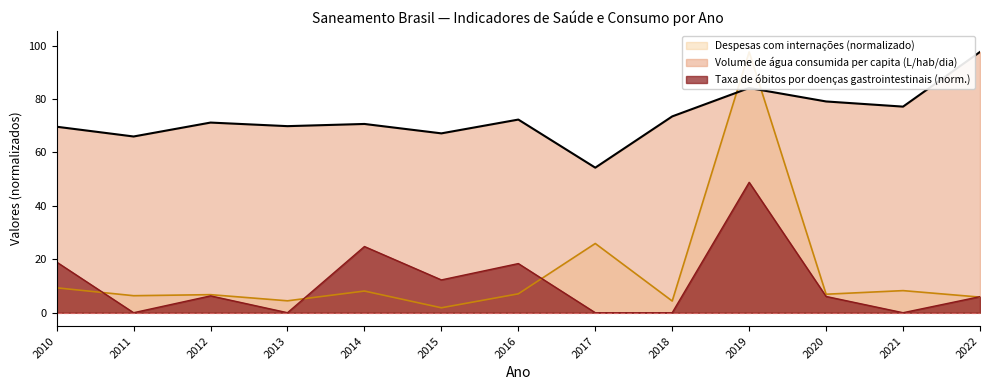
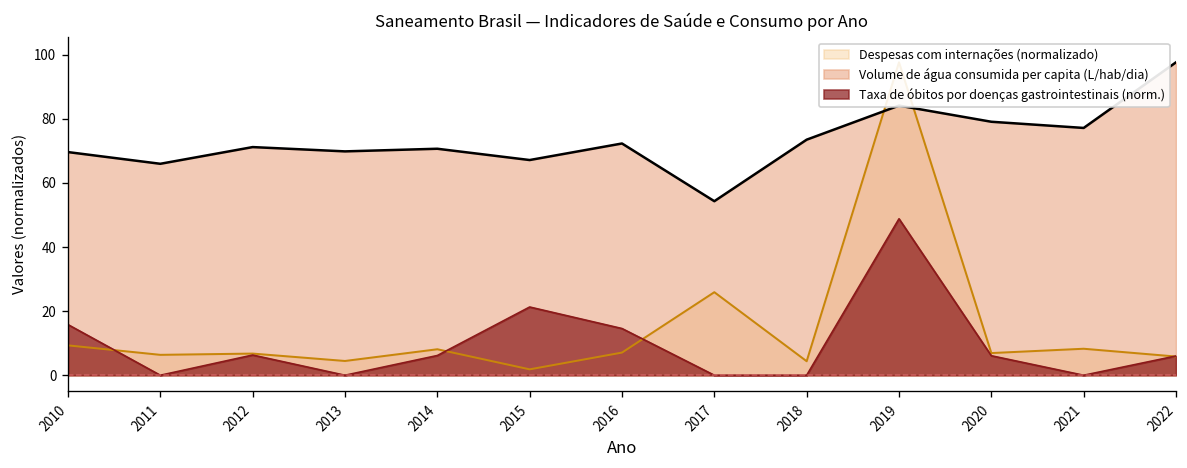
Taxa de óbitos por doenças gastrointestinais (norm.), 2010: 19 -> 16
Taxa de óbitos por doenças gastrointestinais (norm.), 2014: 25 -> 6
Taxa de óbitos por doenças gastrointestinais (norm.), 2015: 12 -> 21
Taxa de óbitos por doenças gastrointestinais (norm.), 2016: 18 -> 15
